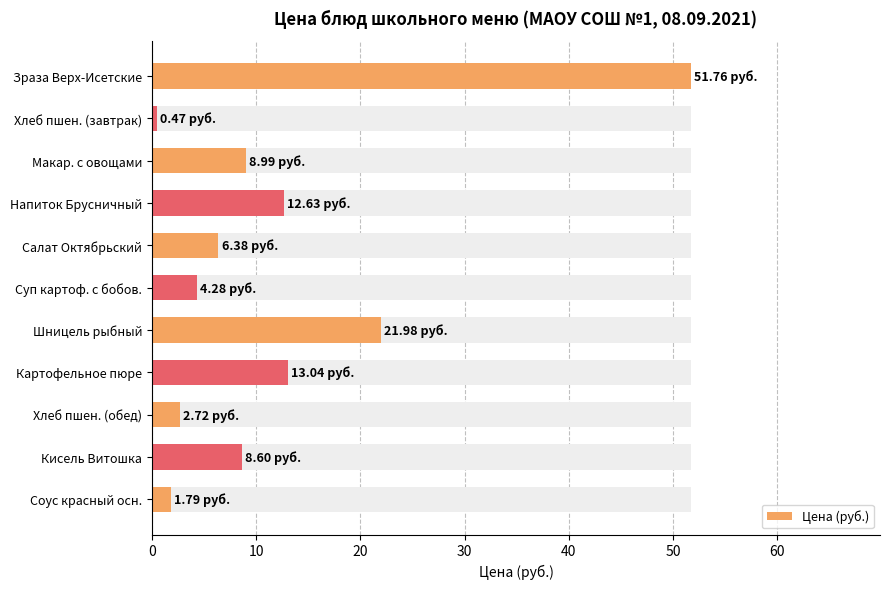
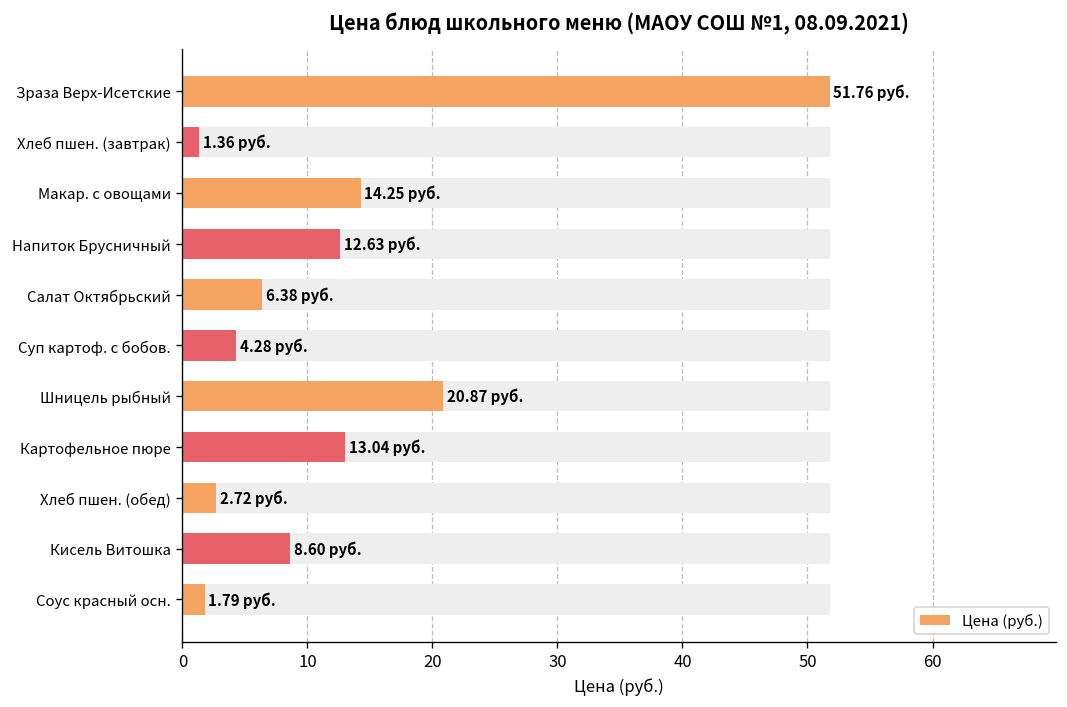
Цена (руб.), Хлеб пшен. (завтрак): 0.47 -> 1.36
Цена (руб.), Макар. с овощами: 8.99 -> 14.25
Цена (руб.), Шницель рыбный: 21.98 -> 20.87
